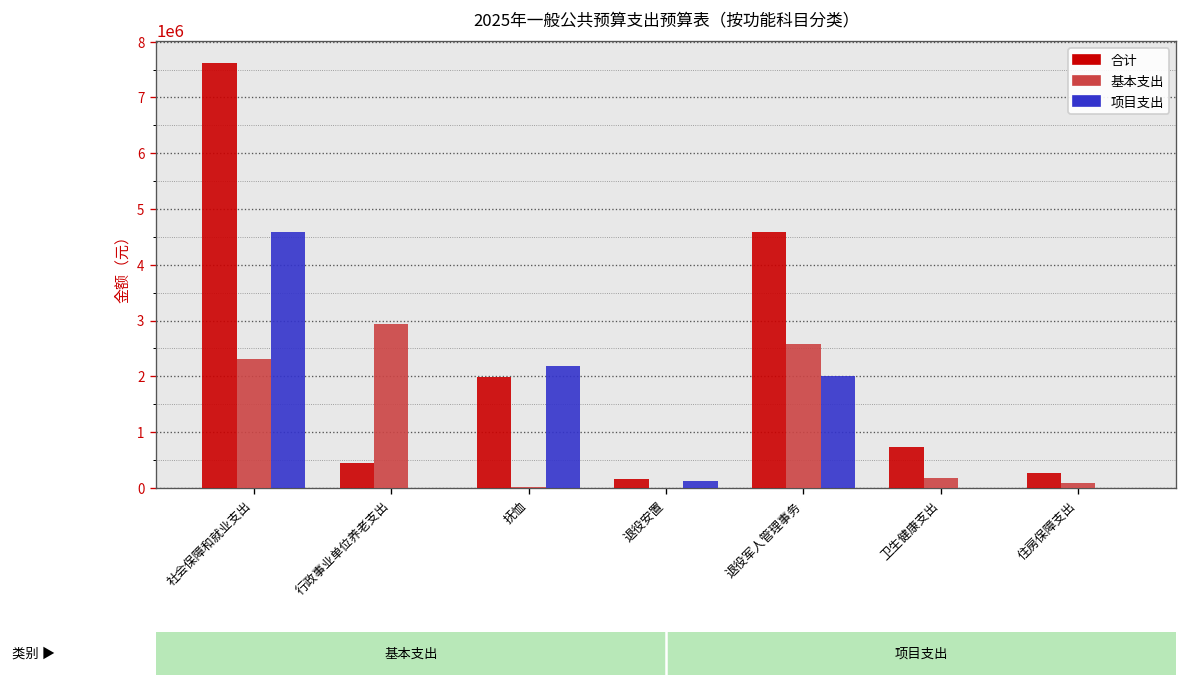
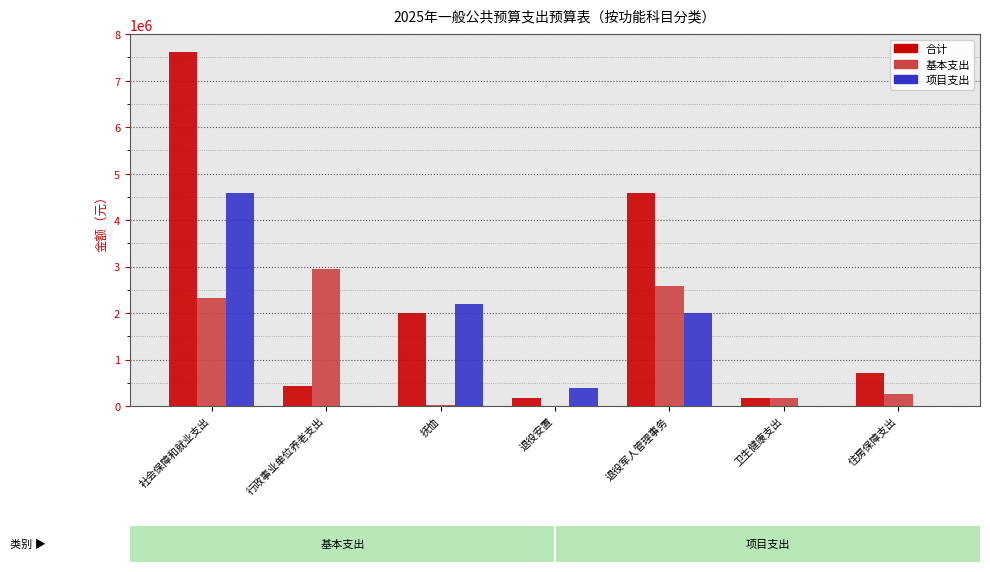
项目支出, 退役安置: 100000 -> 400000
合计, 卫生健康支出: 700000 -> 200000
合计, 住房保障支出: 300000 -> 700000
基本支出, 住房保障支出: 100000 -> 300000
